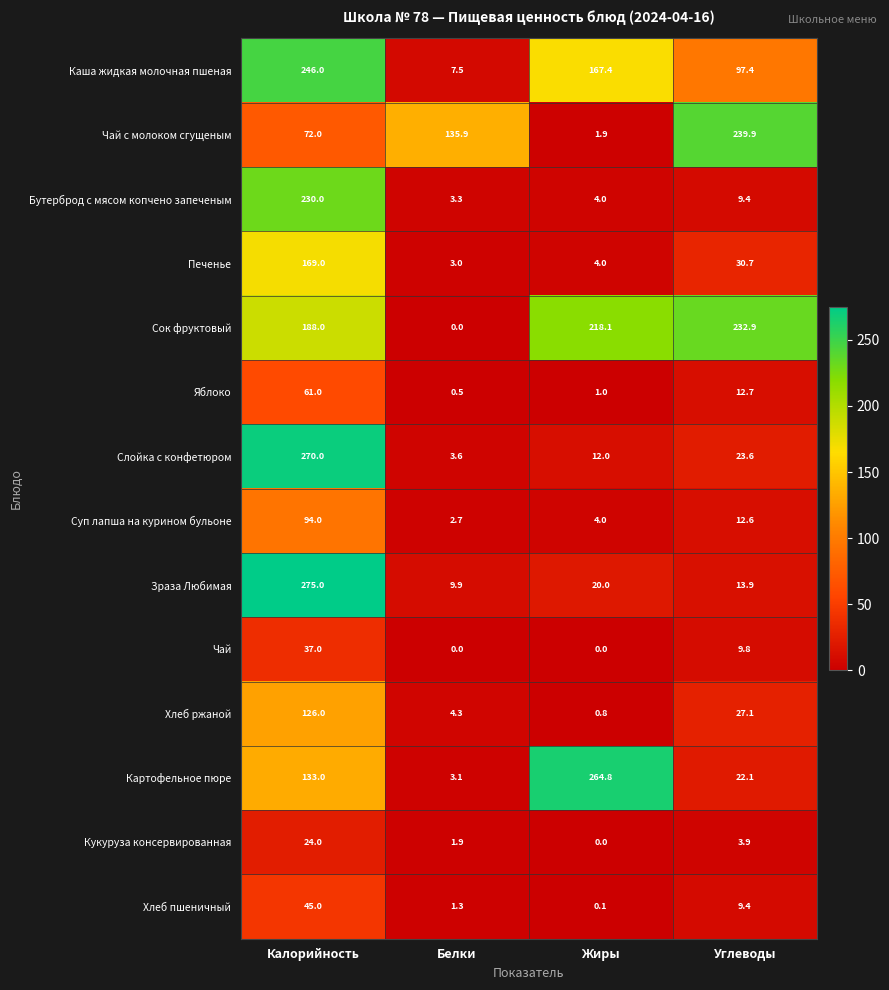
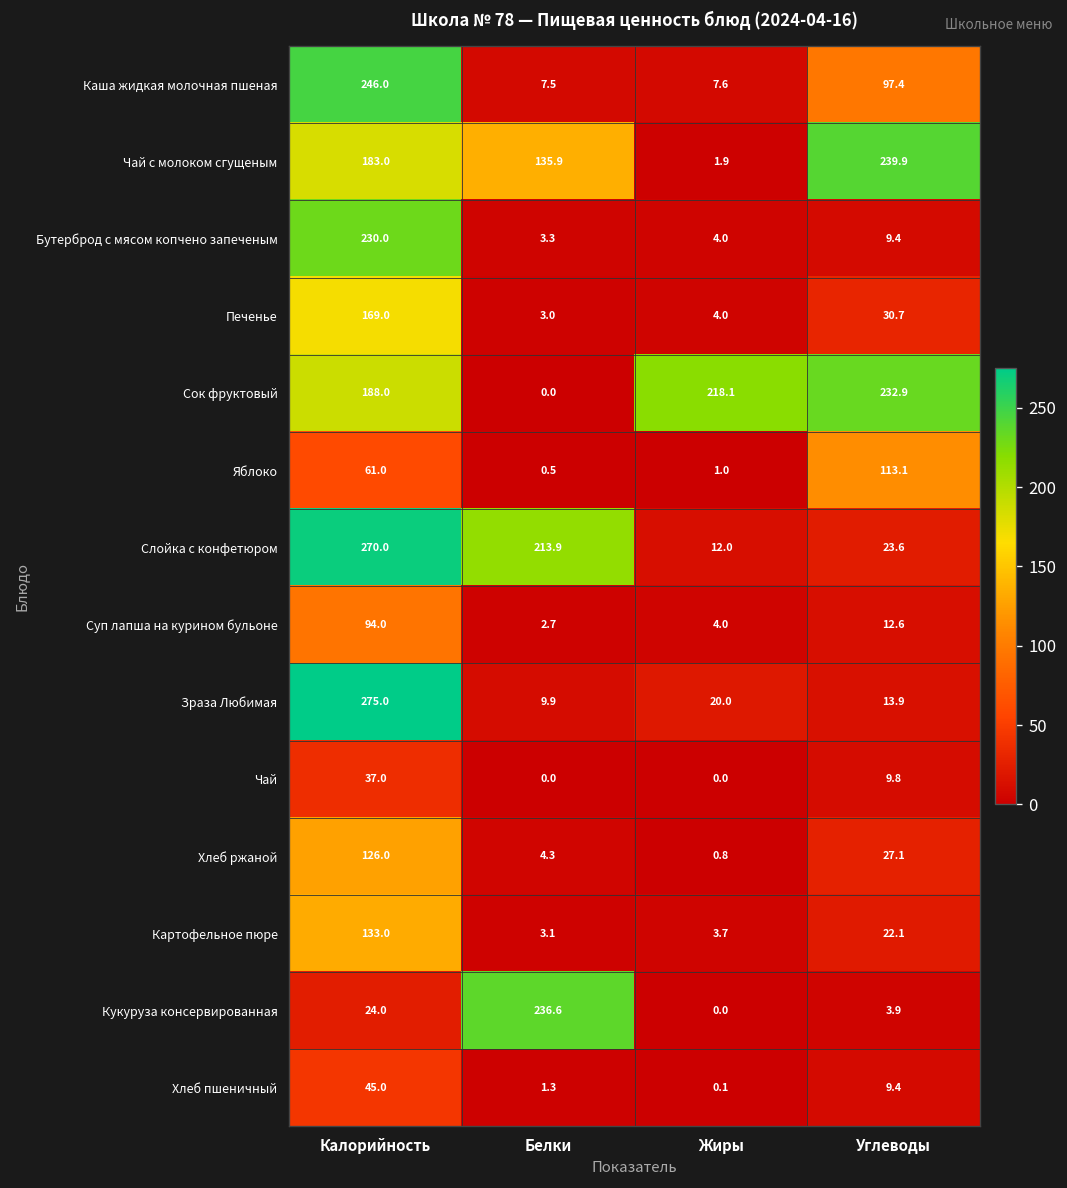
Каша жидкая молочная пшеная, Жиры: 167.4 -> 7.6
Чай с молоком сгущеным, Калорийность: 72.0 -> 183.0
Яблоко, Углеводы: 12.7 -> 113.1
Слойка с конфетюром, Белки: 3.6 -> 213.9
Картофельное пюре, Жиры: 264.8 -> 3.7
Кукуруза консервированная, Белки: 1.9 -> 236.6
